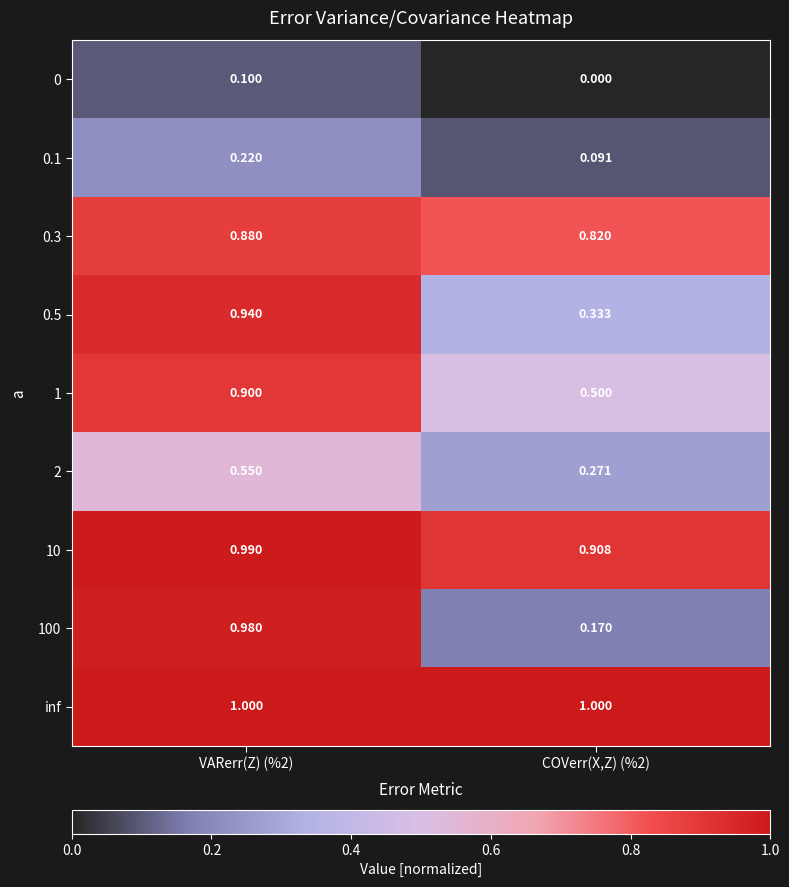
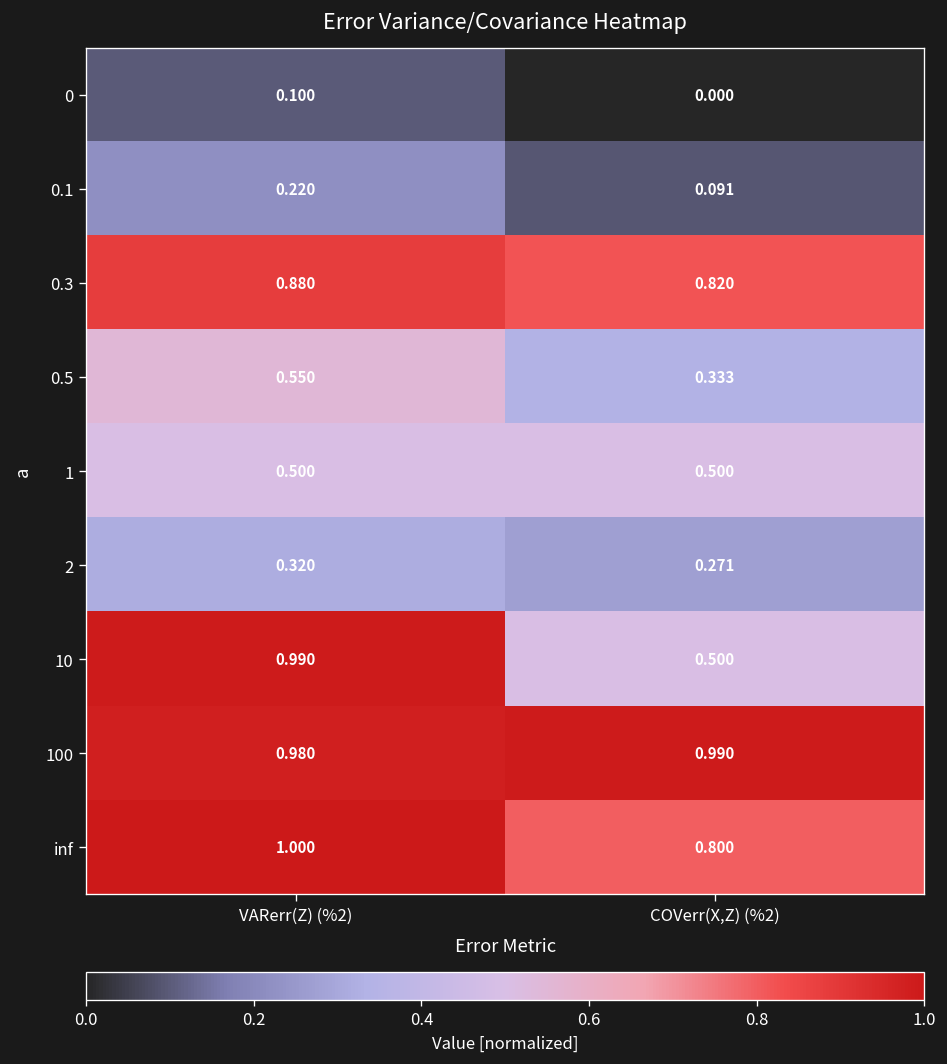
0.5, VARerr(Z) (%2): 0.940 -> 0.550
1, VARerr(Z) (%2): 0.900 -> 0.500
2, VARerr(Z) (%2): 0.550 -> 0.320
10, COVerr(X,Z) (%2): 0.908 -> 0.500
100, COVerr(X,Z) (%2): 0.170 -> 0.990
inf, COVerr(X,Z) (%2): 1.000 -> 0.800
